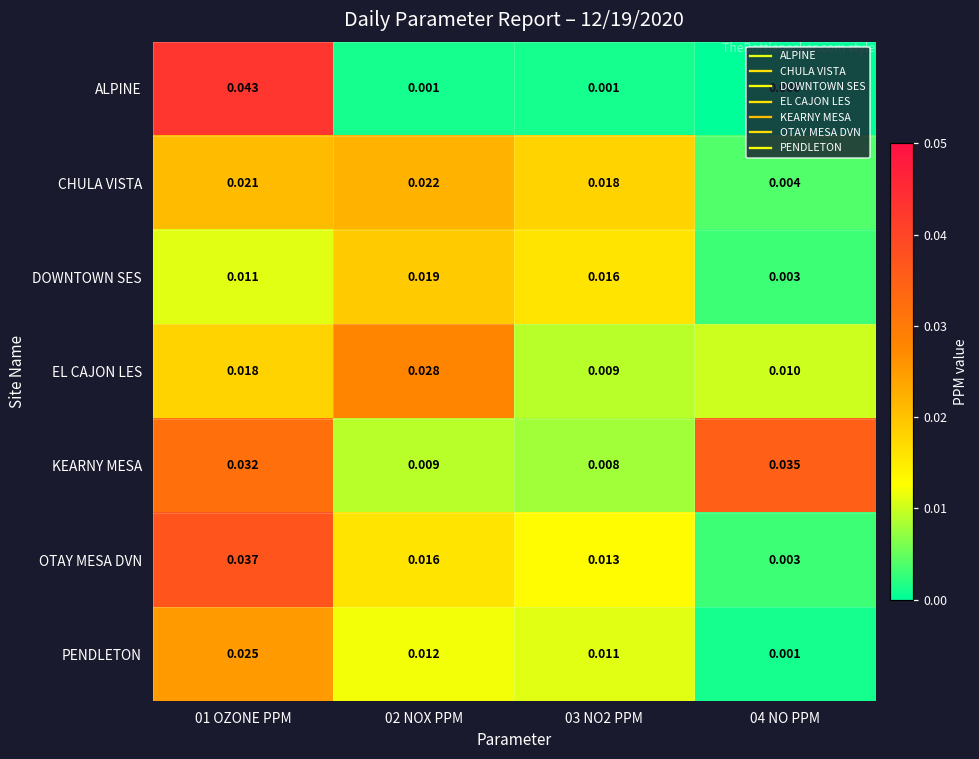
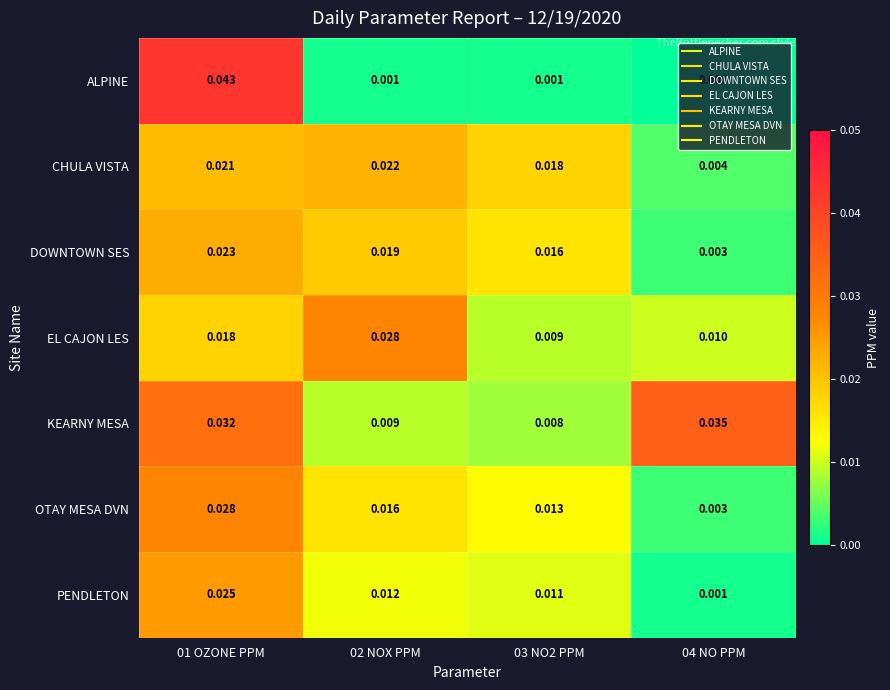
DOWNTOWN SES, 01 OZONE PPM: 0.011 -> 0.023
OTAY MESA DVN, 01 OZONE PPM: 0.037 -> 0.028
